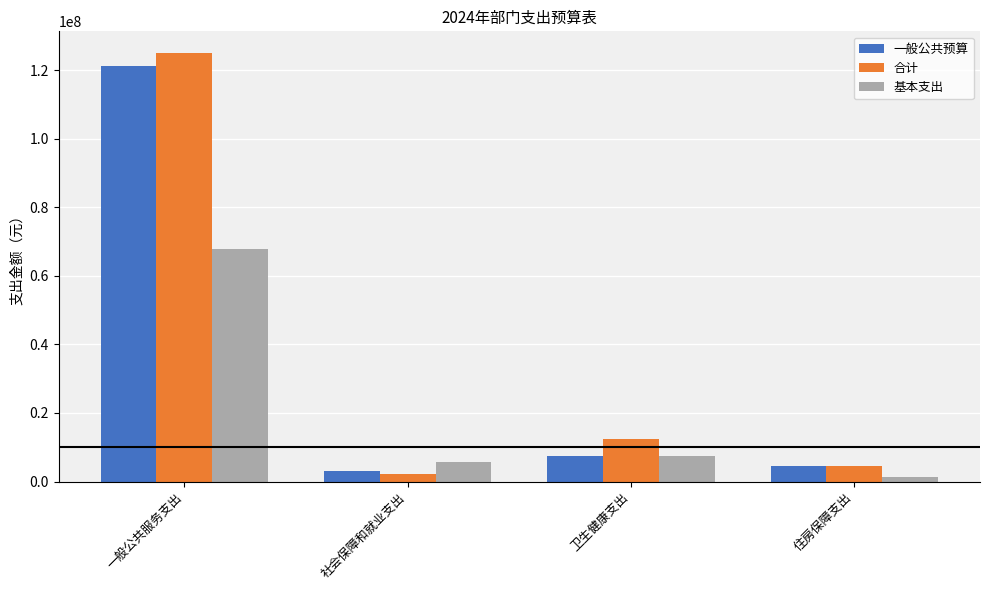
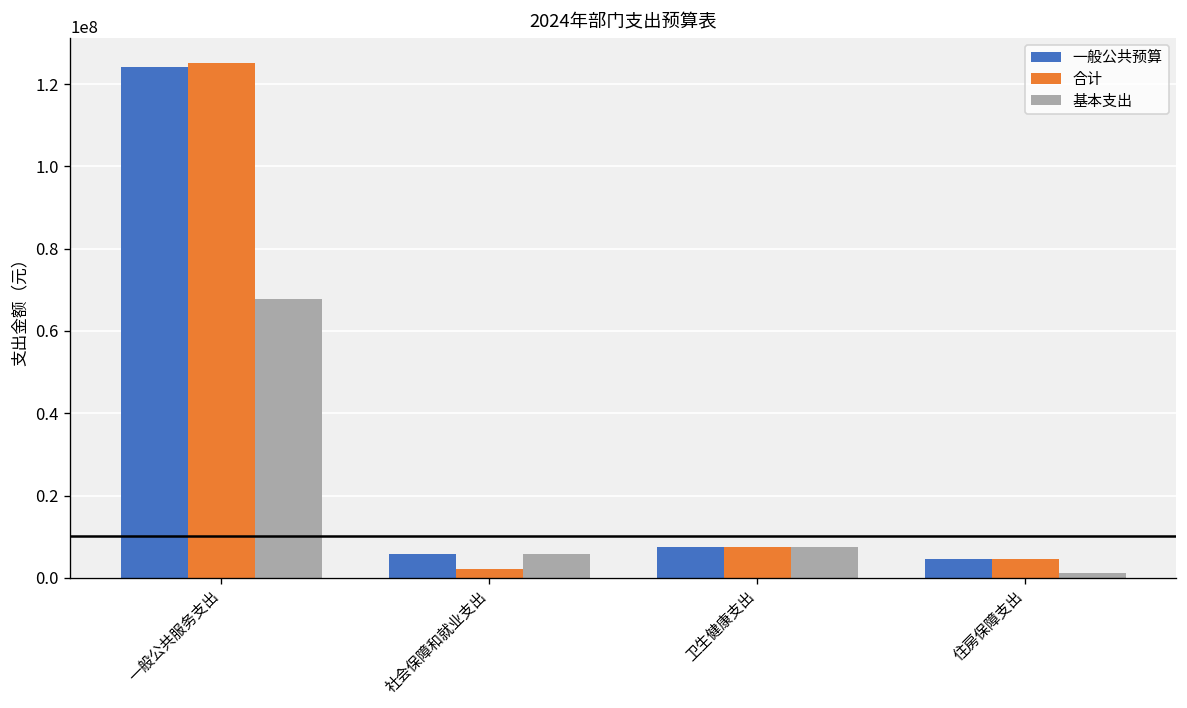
一般公共预算, 一般公共服务支出: 121000000 -> 124000000
一般公共预算, 社会保障和就业支出: 3000000 -> 6000000
合计, 卫生健康支出: 12000000 -> 8000000
